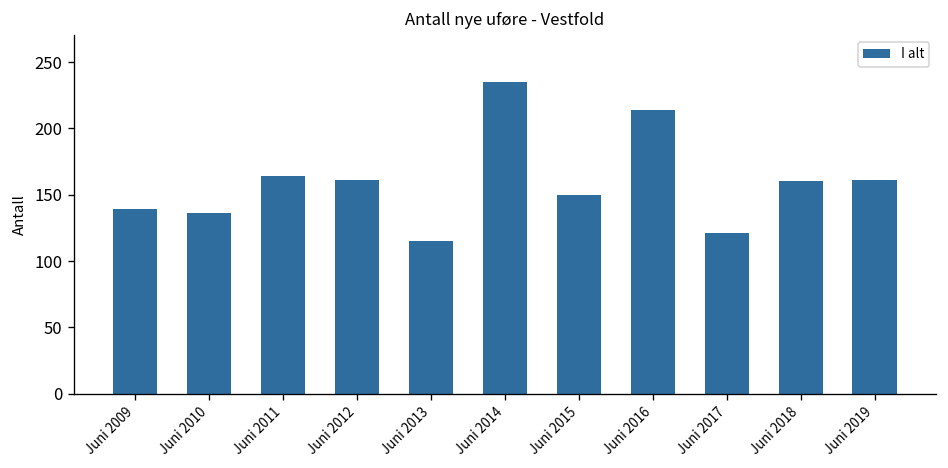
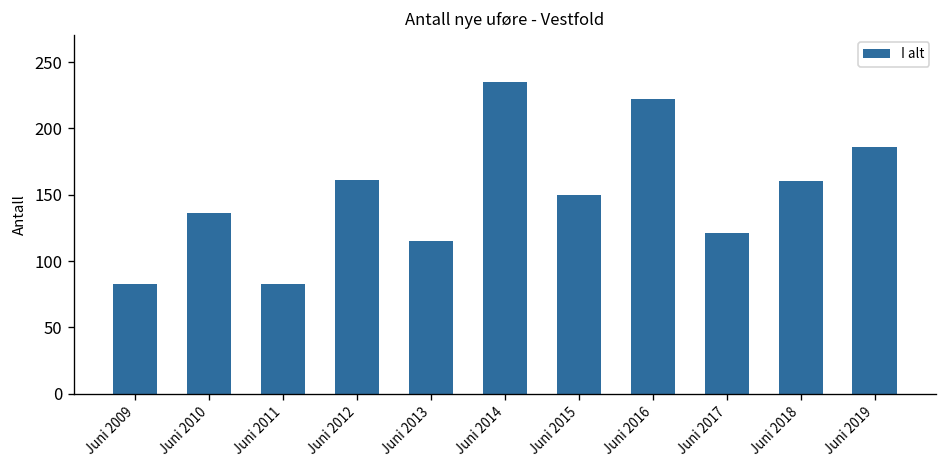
Juni 2009: 139 -> 83
Juni 2011: 164 -> 83
Juni 2016: 214 -> 222
Juni 2019: 161 -> 186
